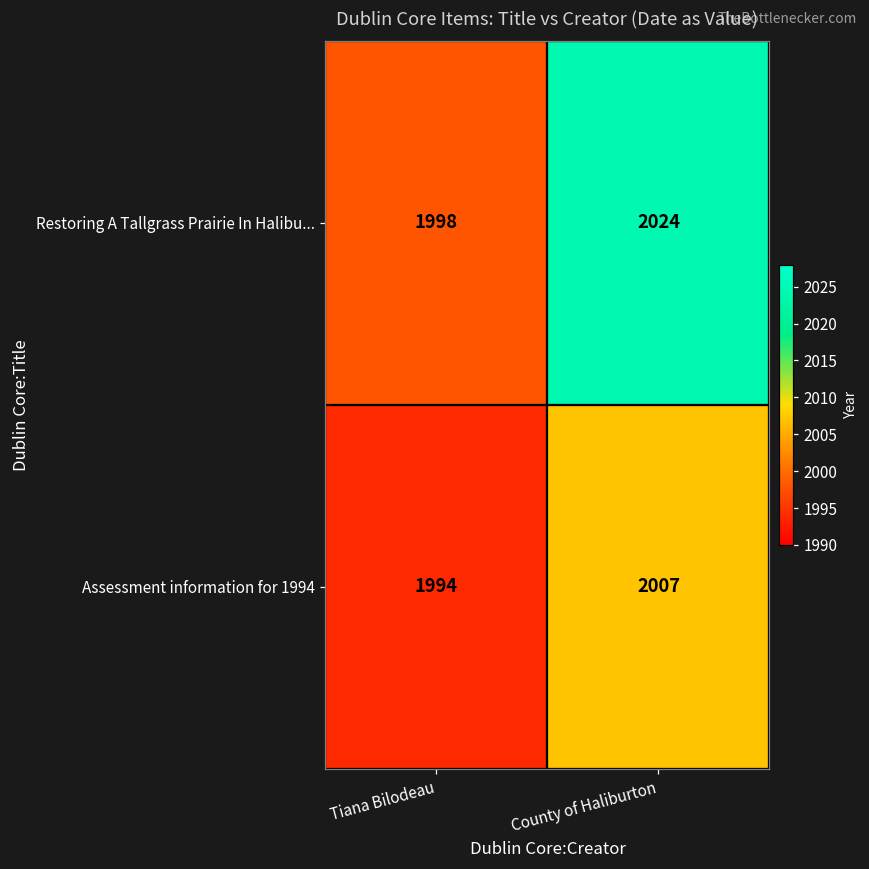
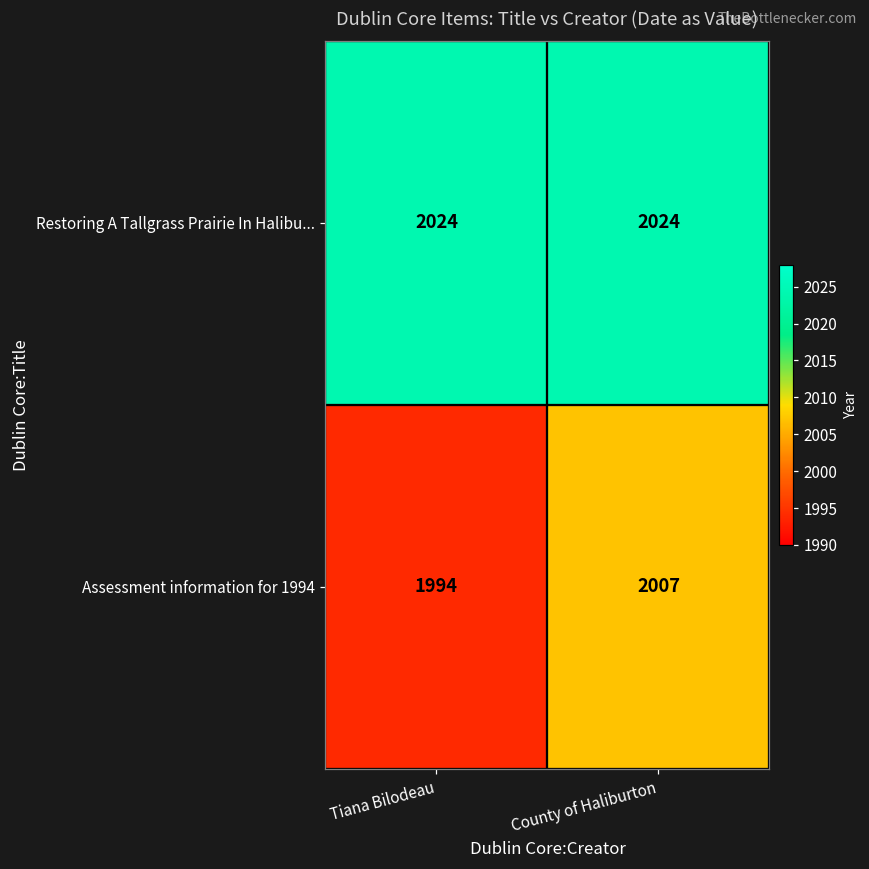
Restoring A Tallgrass Prairie In Halibu..., Tiana Bilodeau: 1998 -> 2024
